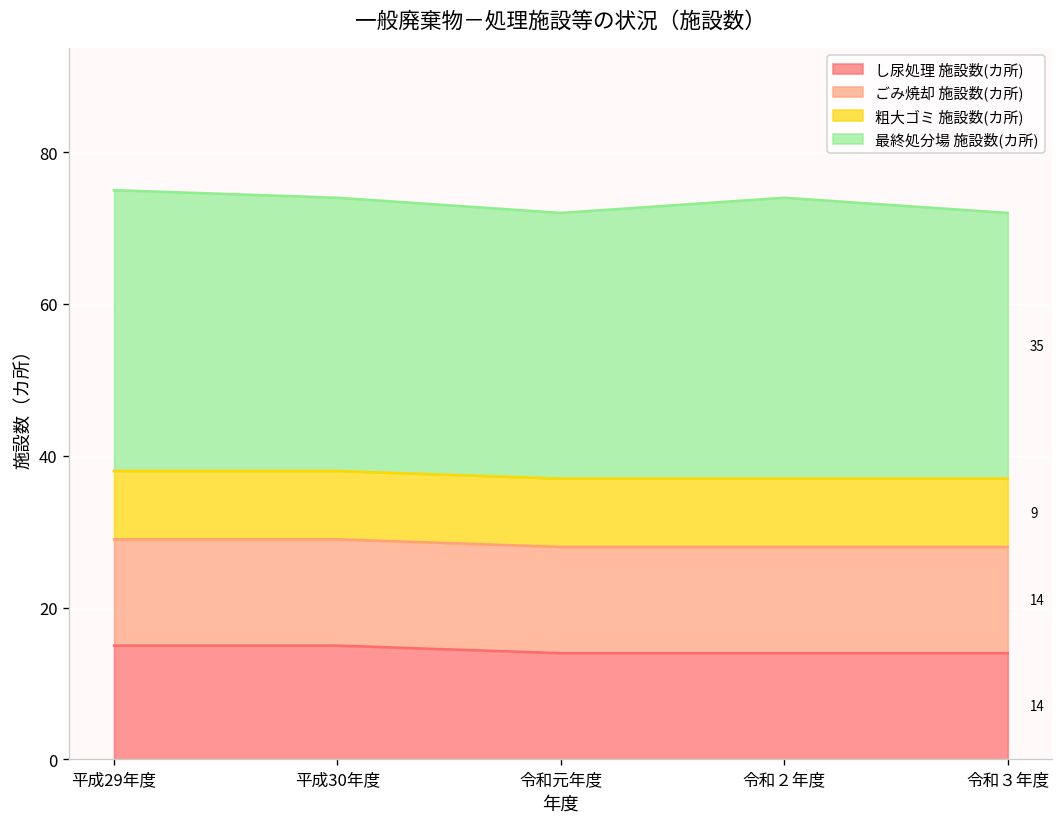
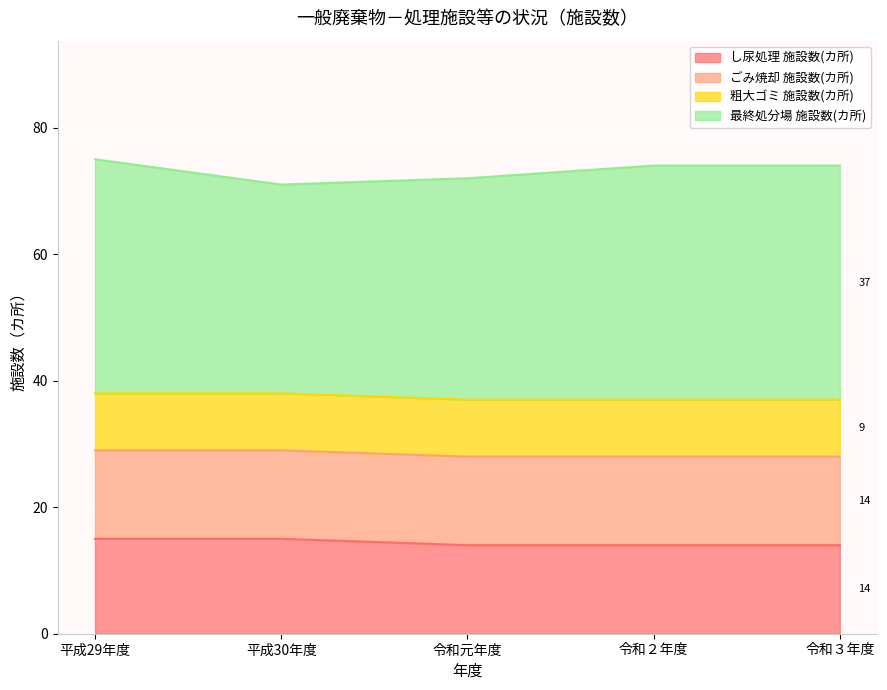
最終処分場 施設数(カ所), 平成30年度: 36 -> 33
最終処分場 施設数(カ所), 令和３年度: 35 -> 37
